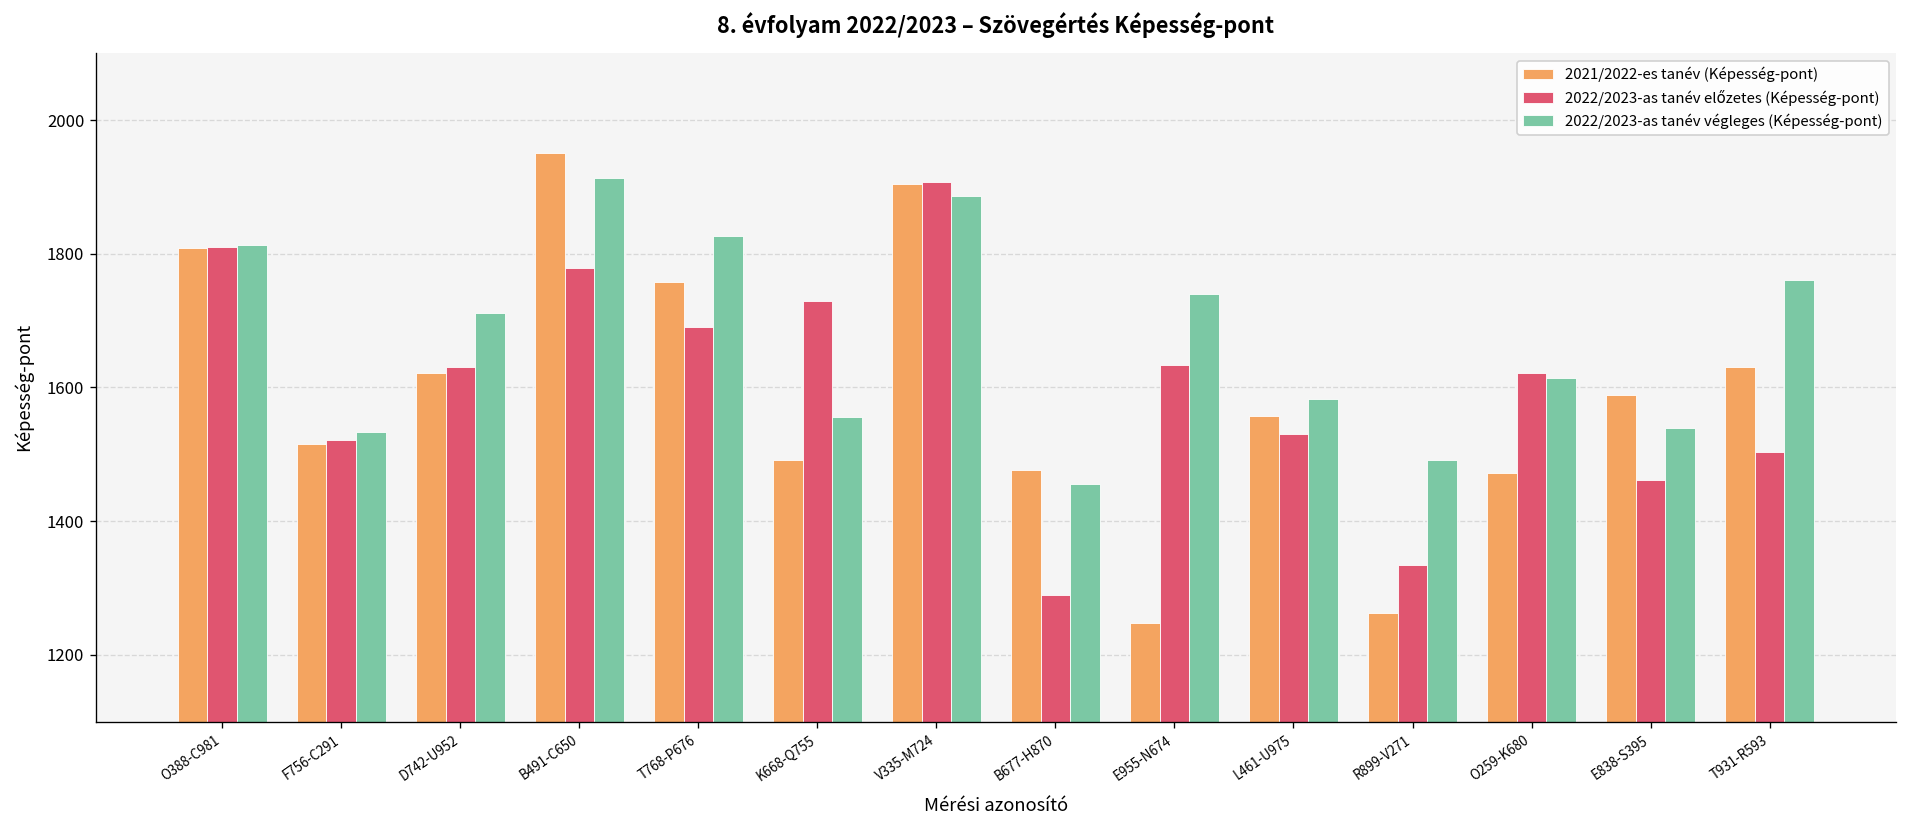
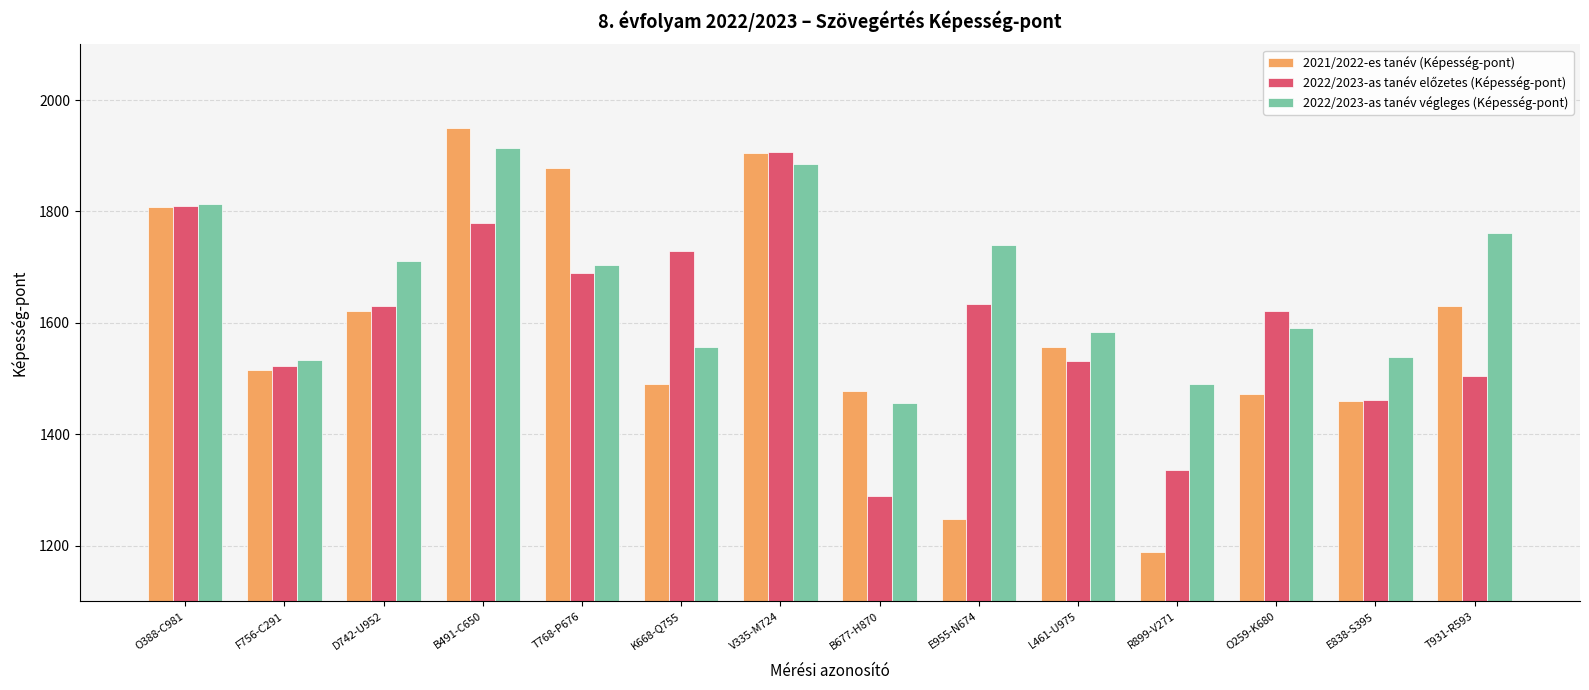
2021/2022-es tanév (Képesség-pont), T768-P676: 1760 -> 1880
2022/2023-as tanév végleges (Képesség-pont), T768-P676: 1830 -> 1700
2021/2022-es tanév (Képesség-pont), R899-V271: 1260 -> 1190
2022/2023-as tanév végleges (Képesség-pont), O259-K680: 1610 -> 1590
2021/2022-es tanév (Képesség-pont), E838-S395: 1590 -> 1460
